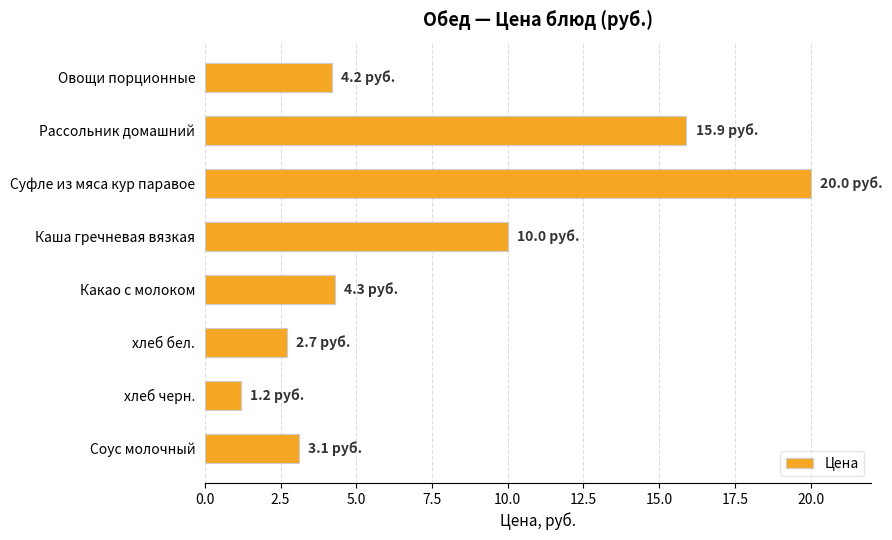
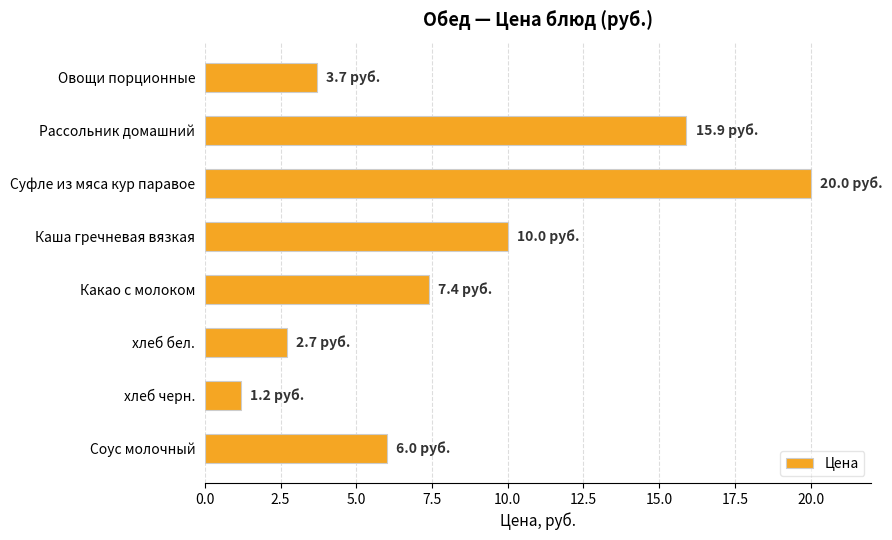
Овощи порционные: 4.2 -> 3.7
Какао с молоком: 4.3 -> 7.4
Соус молочный: 3.1 -> 6.0
